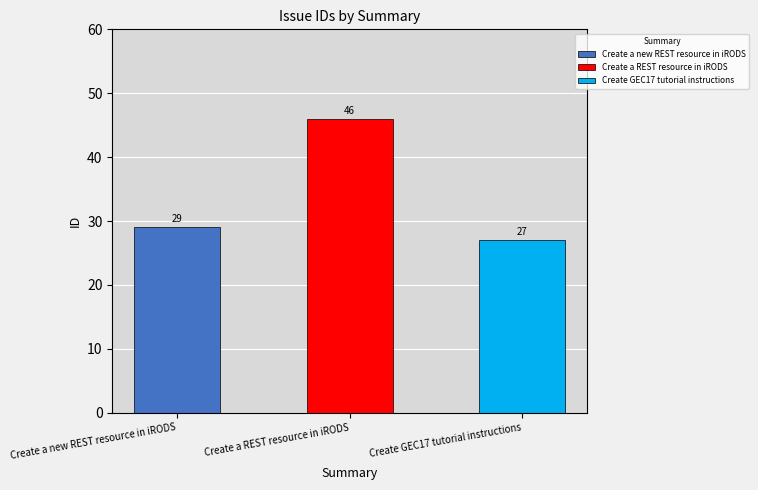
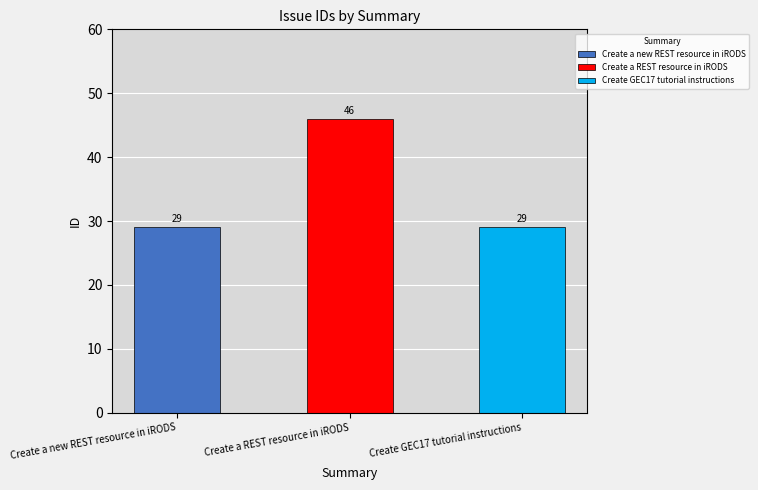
Create GEC17 tutorial instructions: 27 -> 29
